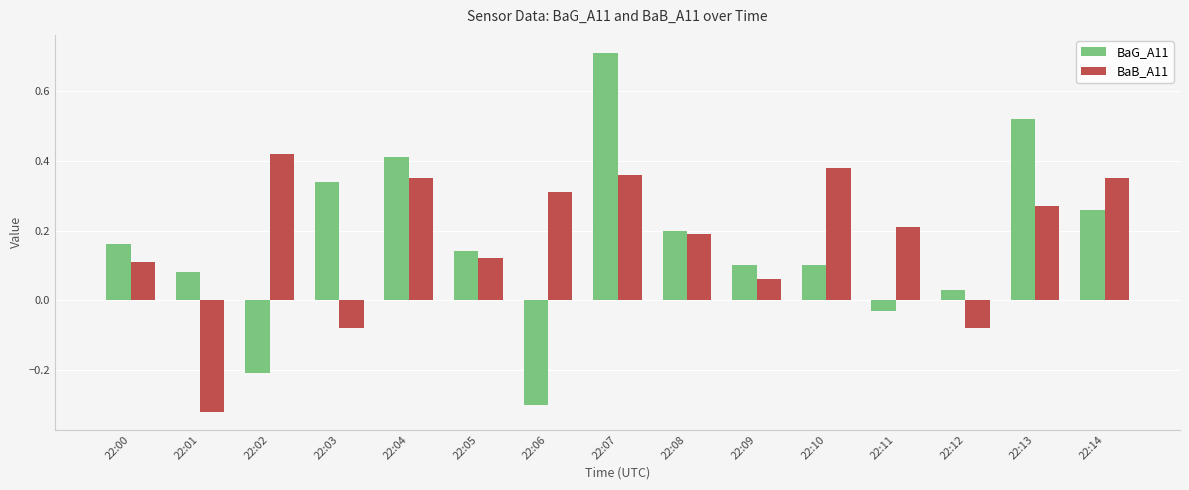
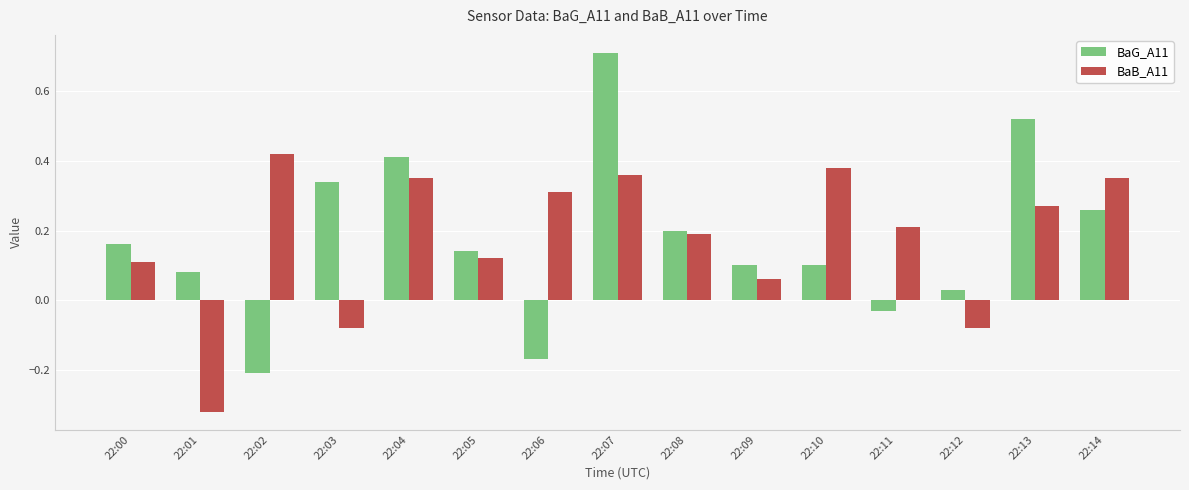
BaG_A11, 22:06: -0.30 -> -0.17
